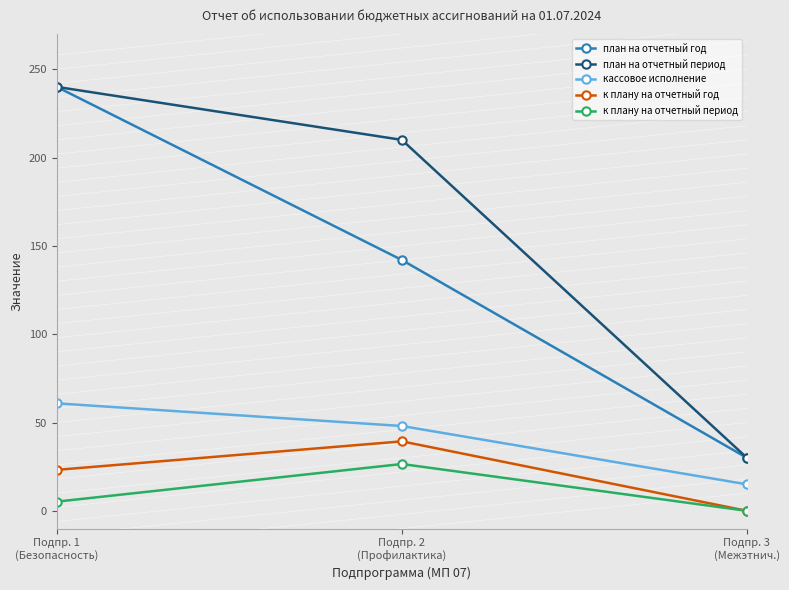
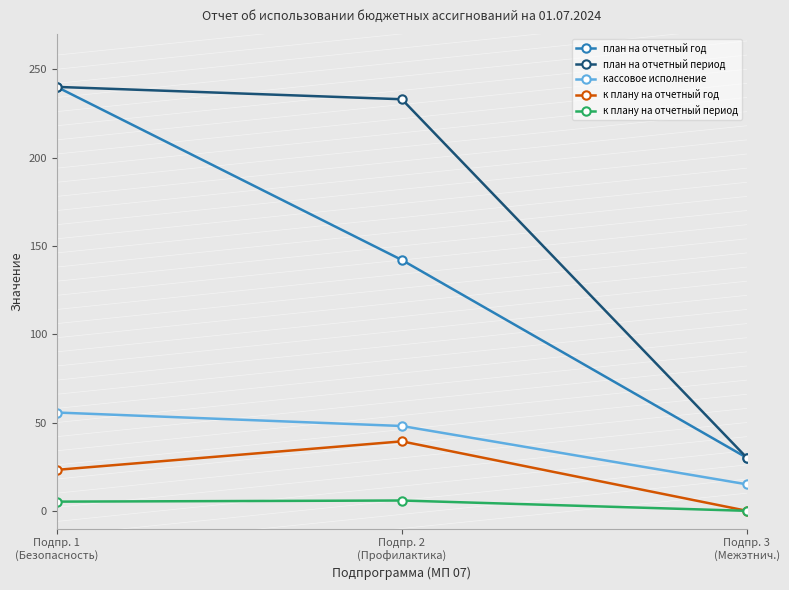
кассовое исполнение, Подпр. 1 (Безопасность): 61 -> 56
план на отчетный период, Подпр. 2 (Профилактика): 210 -> 233
к плану на отчетный период, Подпр. 2 (Профилактика): 27 -> 6
